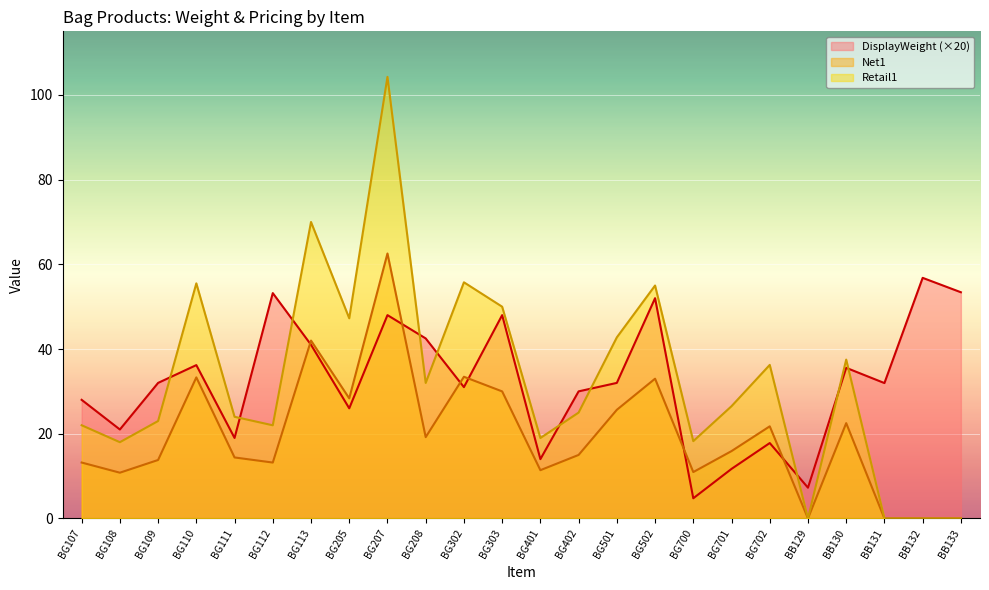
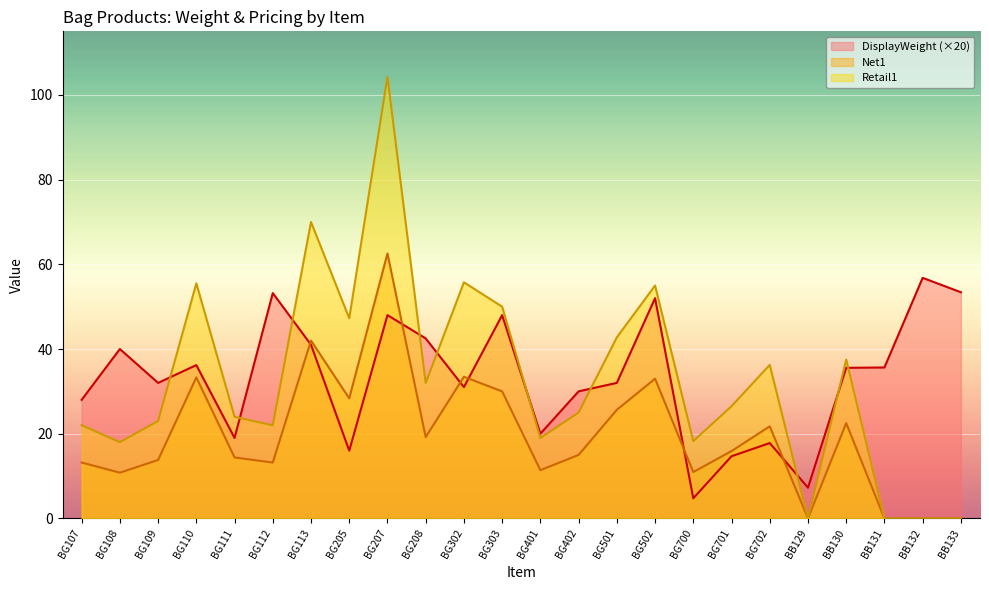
DisplayWeight (×20), BG108: 21 -> 40
DisplayWeight (×20), BG205: 26 -> 16
DisplayWeight (×20), BG401: 14 -> 20
DisplayWeight (×20), BG701: 12 -> 15
DisplayWeight (×20), BB131: 32 -> 36
